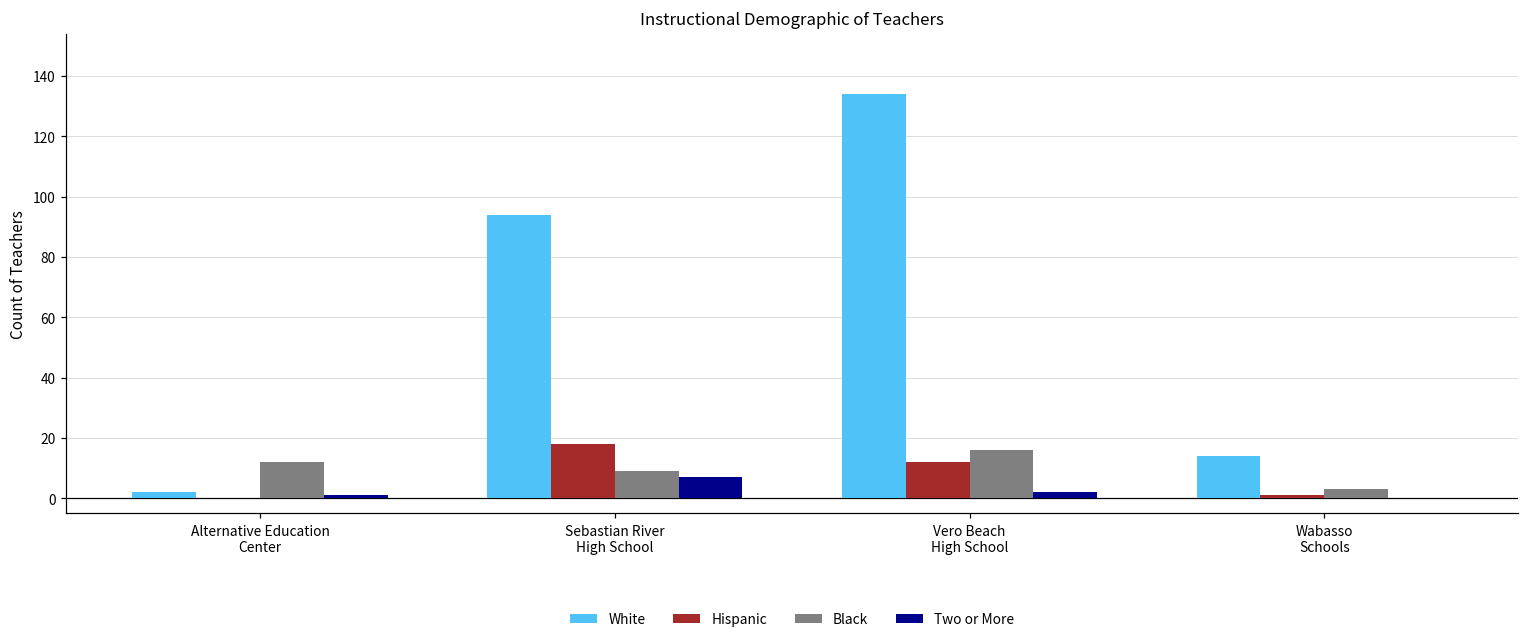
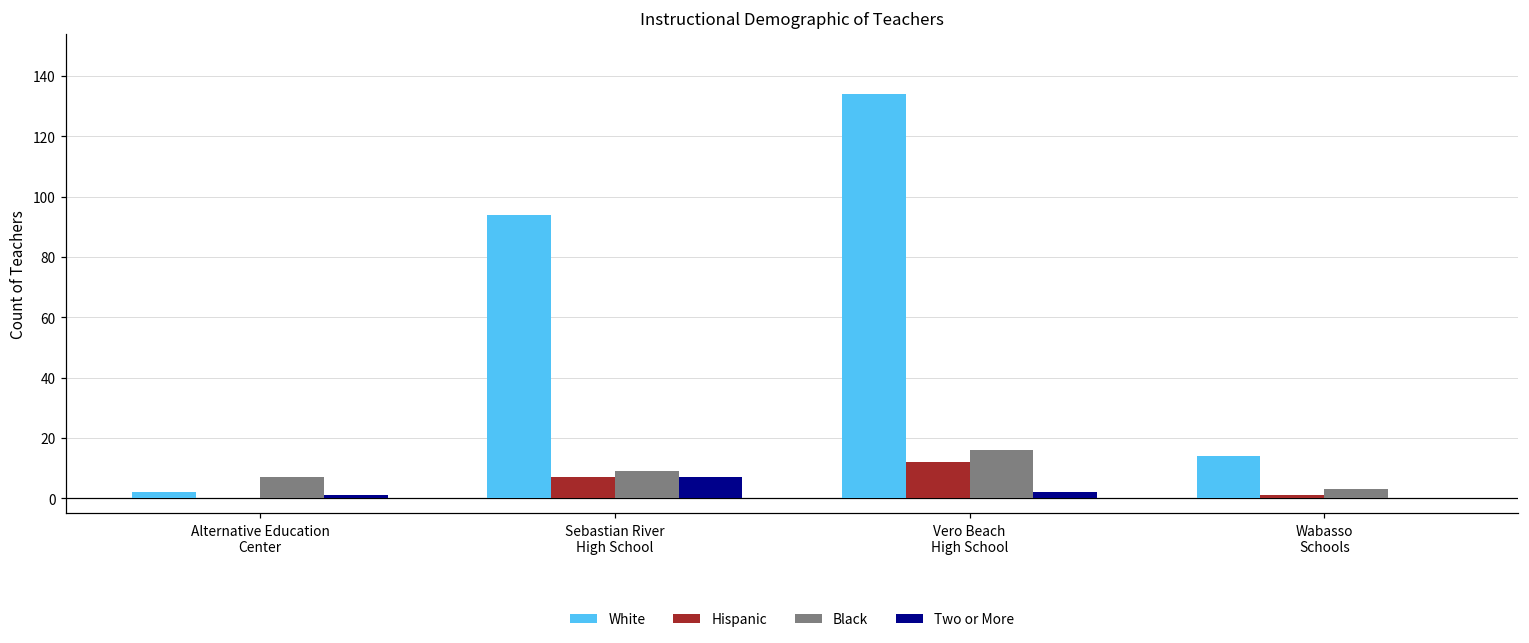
Black, Alternative Education Center: 12 -> 7
Hispanic, Sebastian River High School: 18 -> 7
